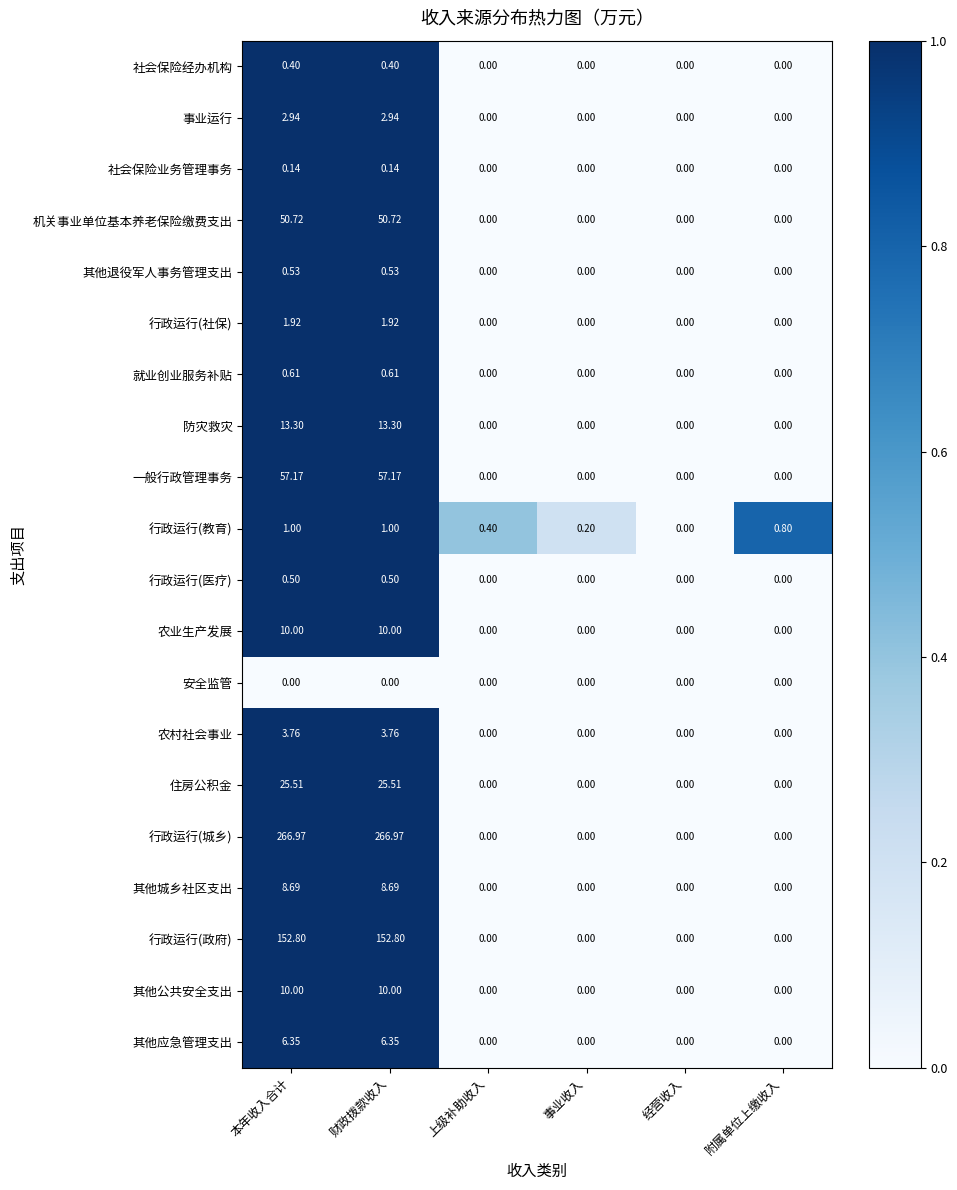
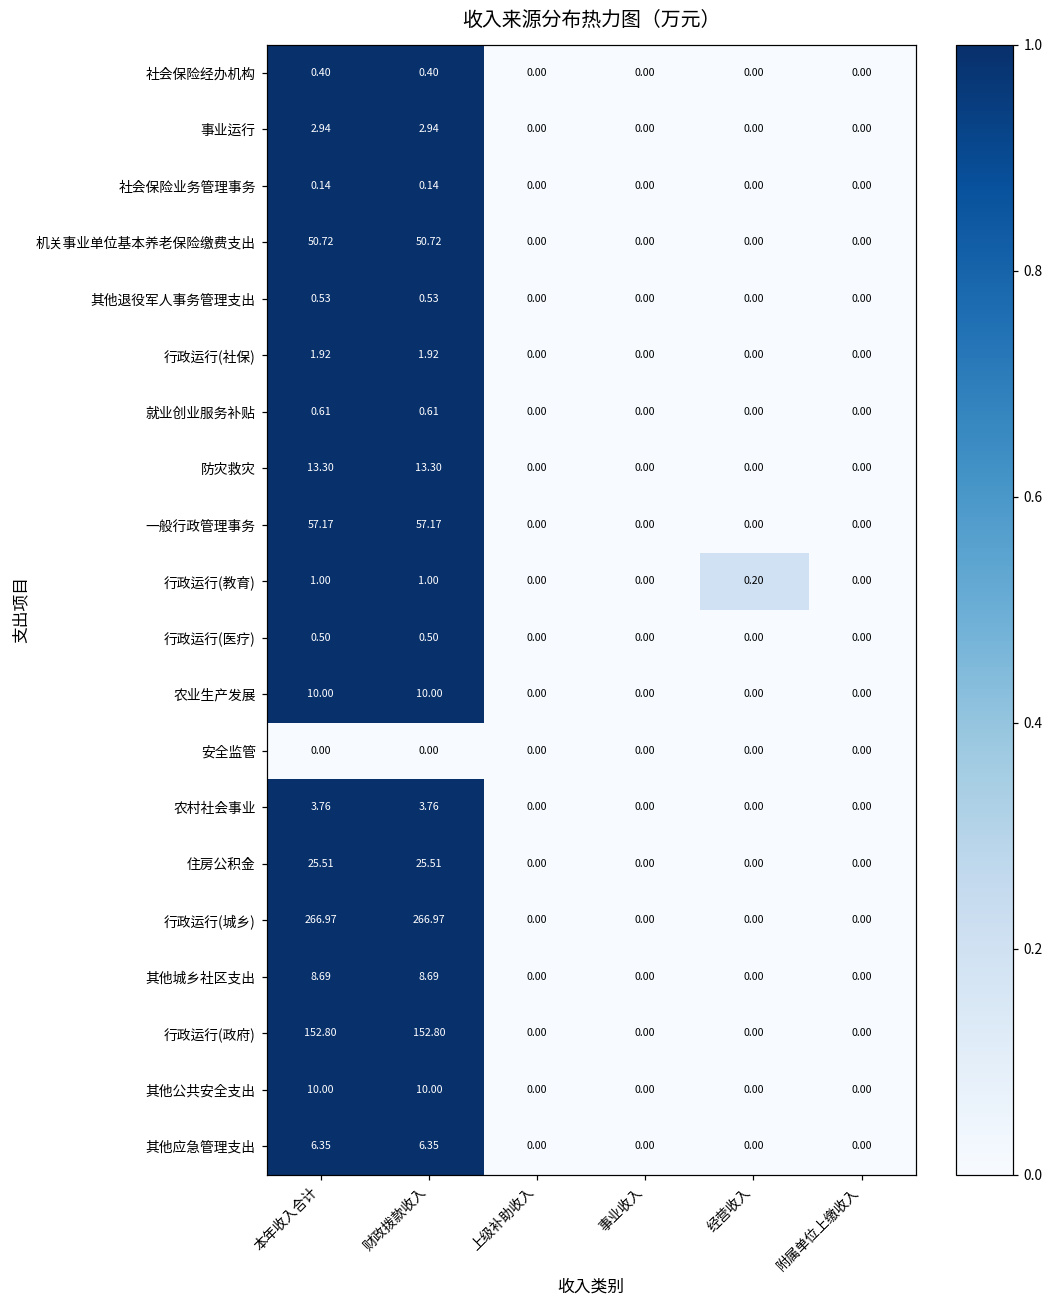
行政运行(教育), 上级补助收入: 0.40 -> 0.00
行政运行(教育), 事业收入: 0.20 -> 0.00
行政运行(教育), 经营收入: 0.00 -> 0.20
行政运行(教育), 附属单位上缴收入: 0.80 -> 0.00
